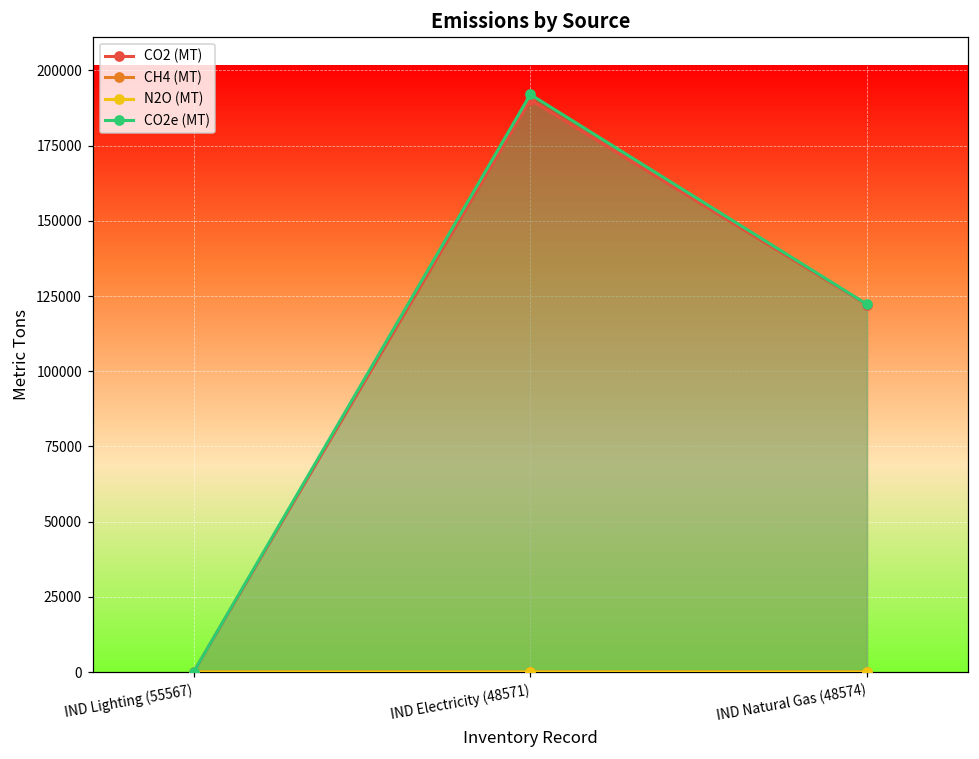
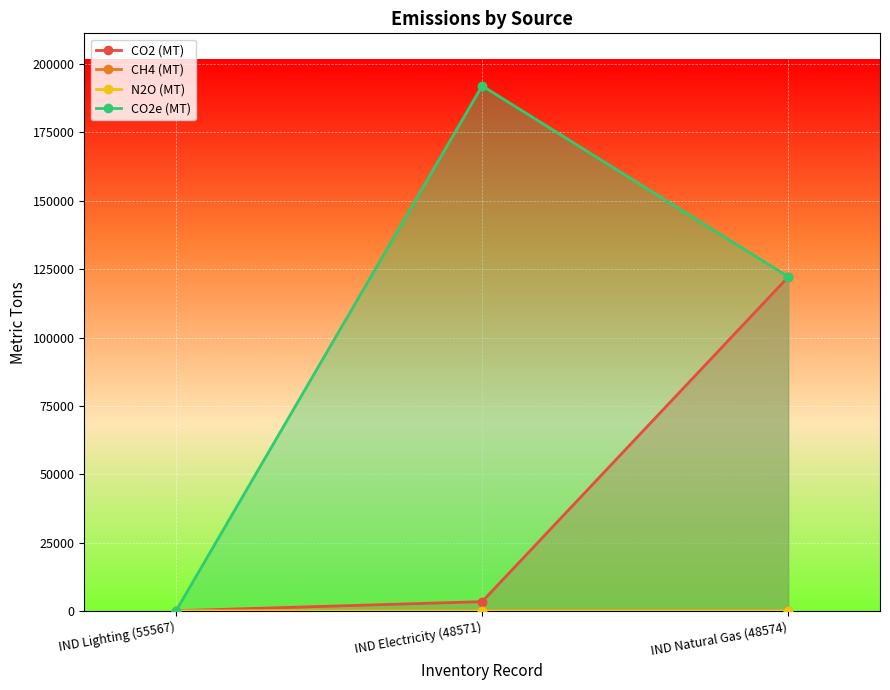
CO2 (MT), IND Electricity (48571): 190000 -> 3000
